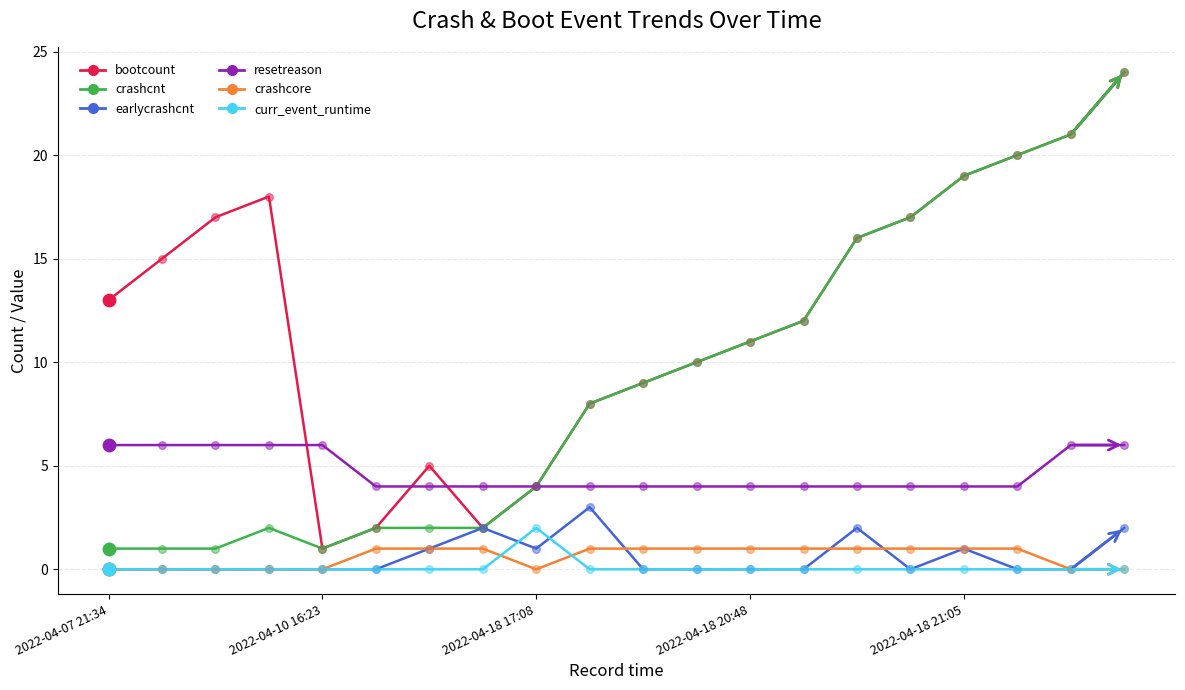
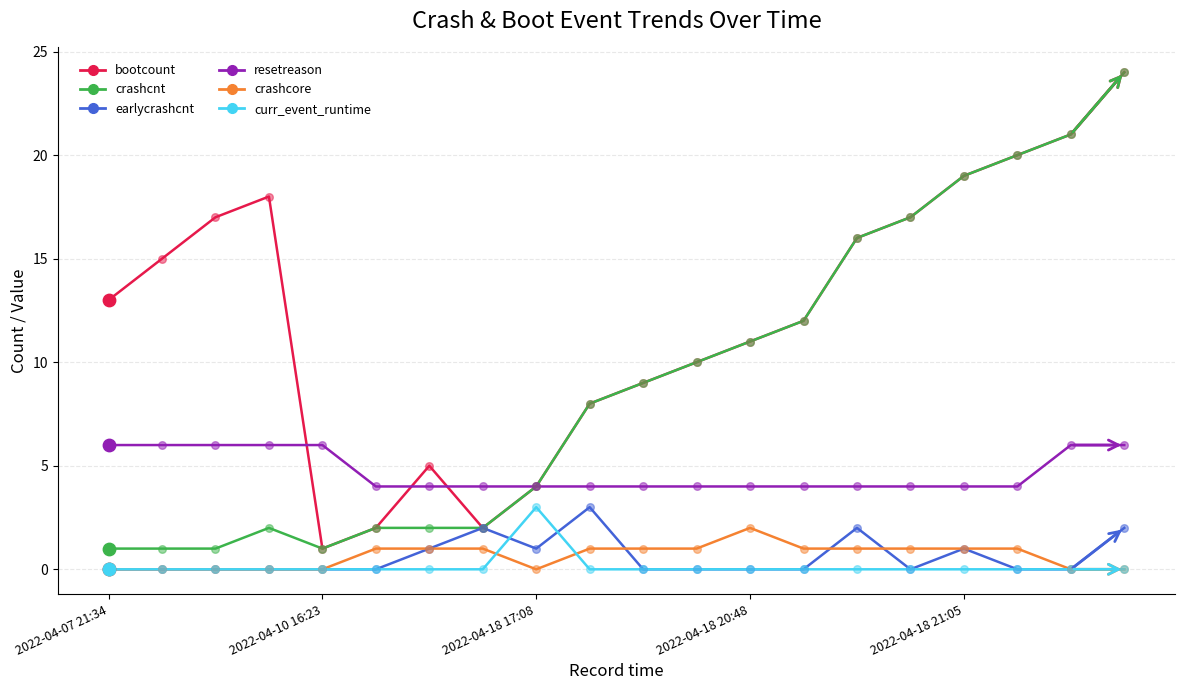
curr_event_runtime, 2022-04-18 17:08: 2 -> 3
crashcore, 2022-04-18 20:48: 1 -> 2
